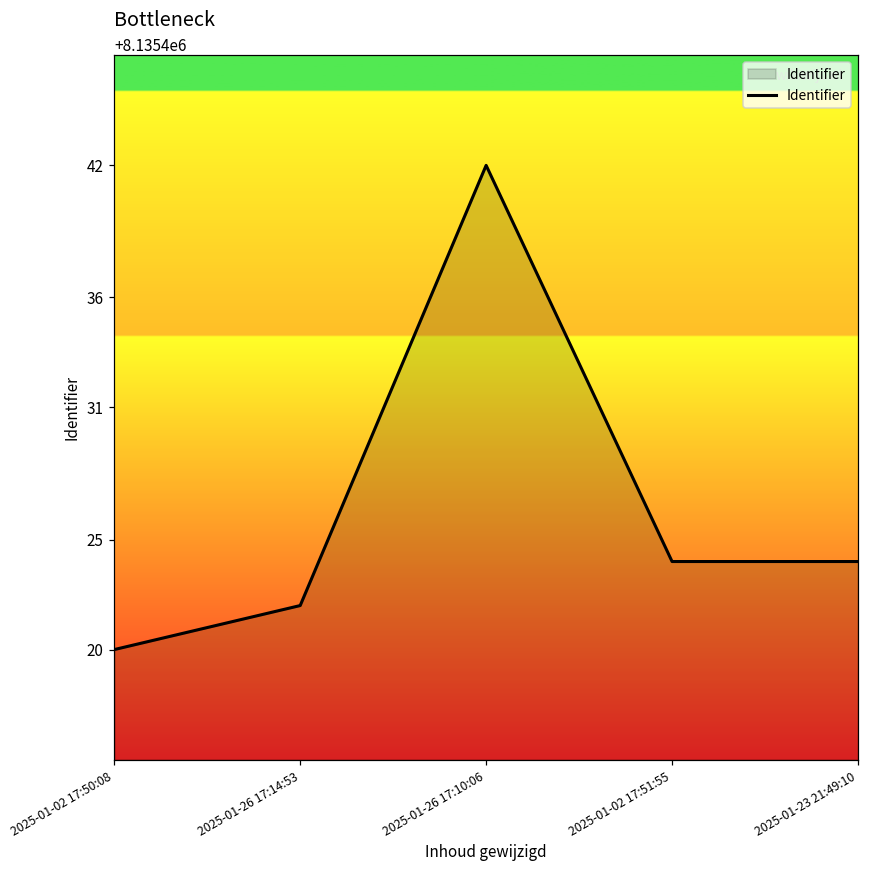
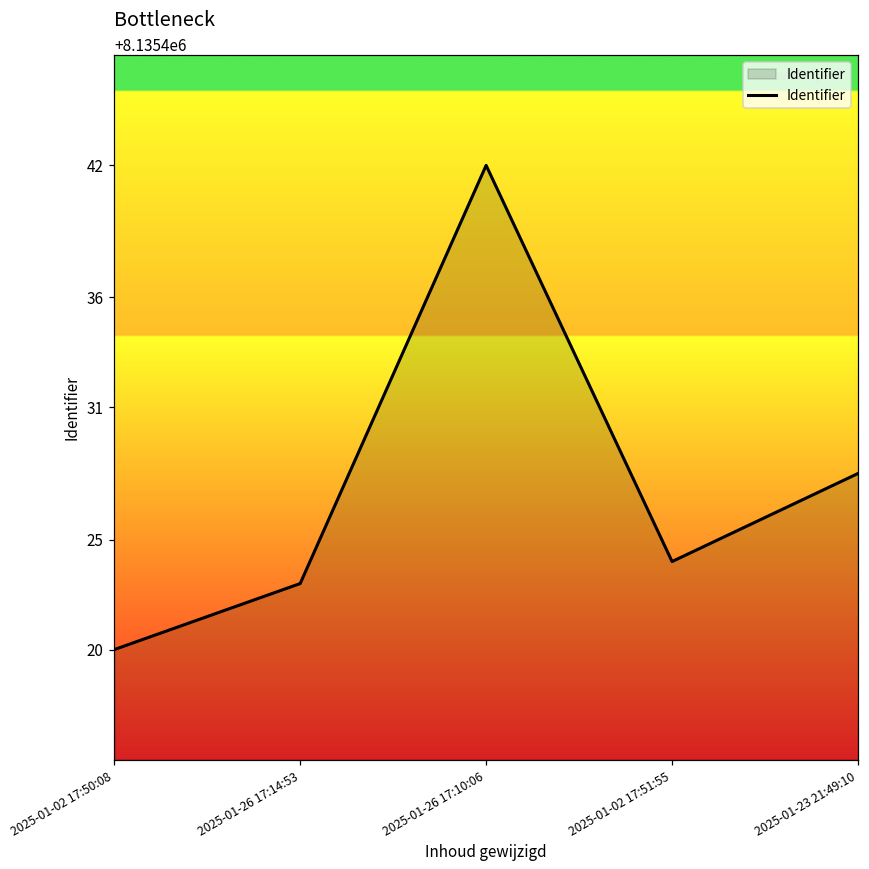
2025-01-26 17:14:53: 8135422 -> 8135423
2025-01-23 21:49:10: 8135424 -> 8135428
